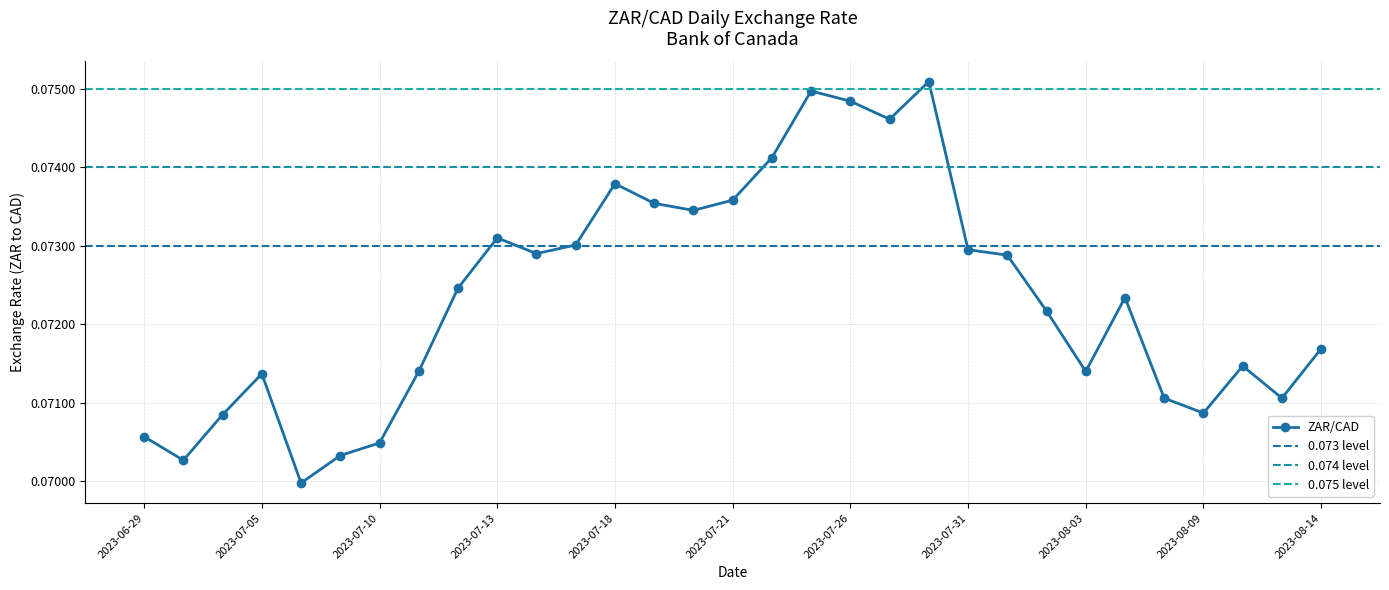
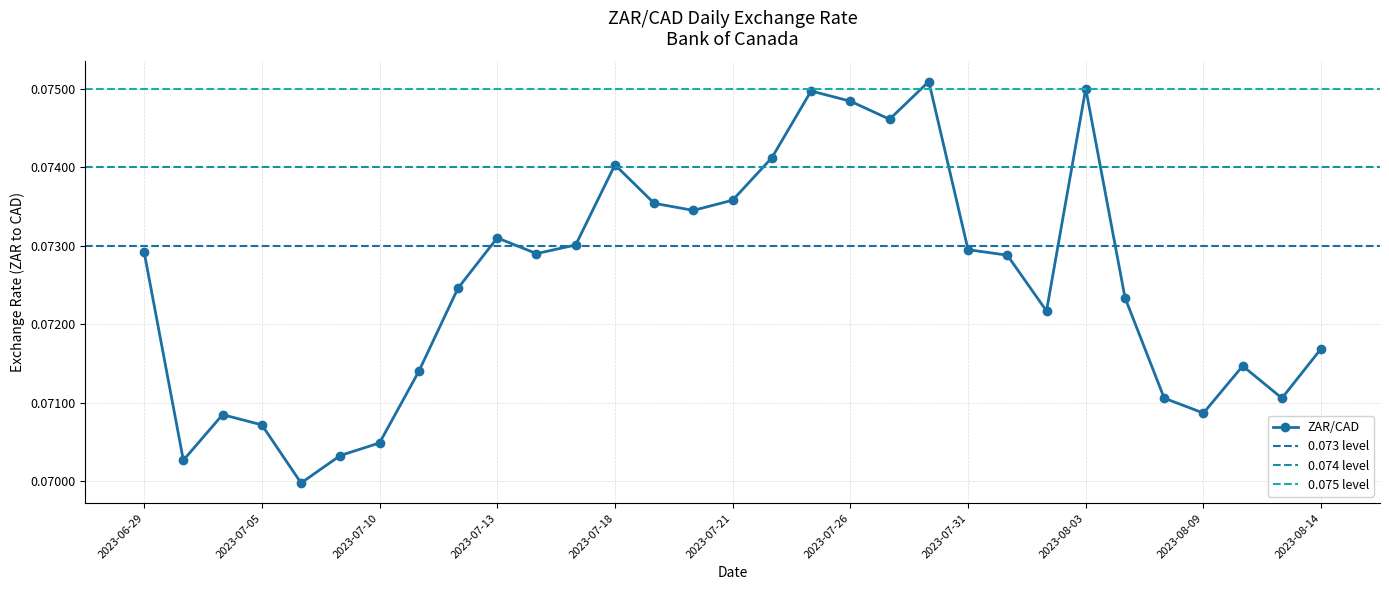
2023-06-29: 0.0706 -> 0.0729
2023-07-05: 0.0714 -> 0.0707
2023-07-18: 0.0738 -> 0.0740
2023-08-03: 0.0714 -> 0.0750
